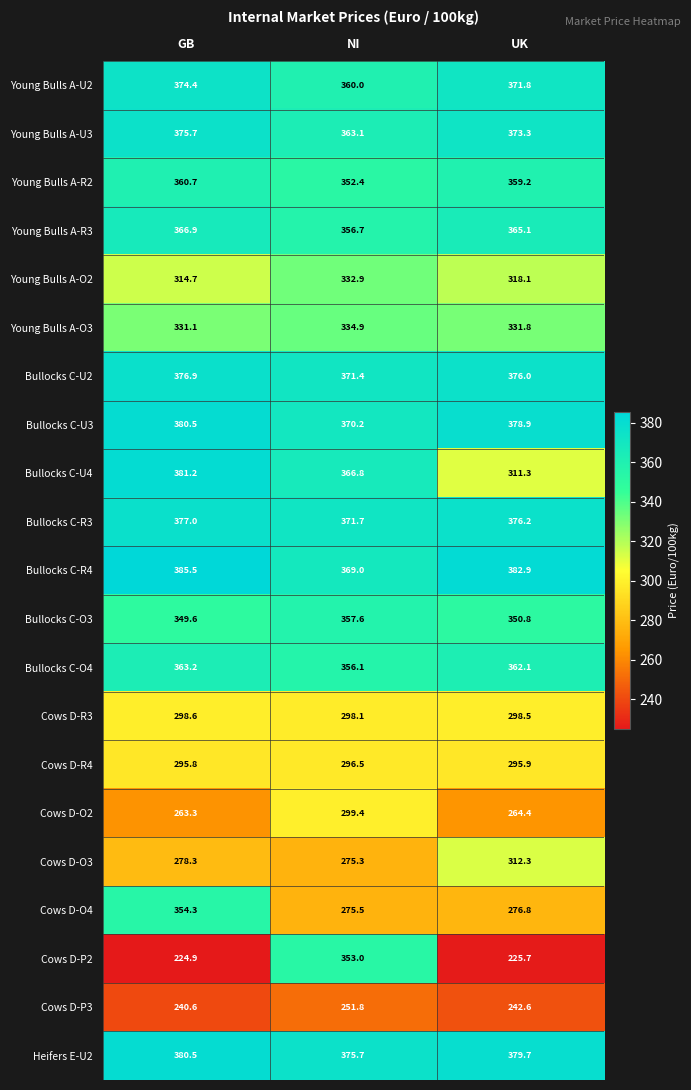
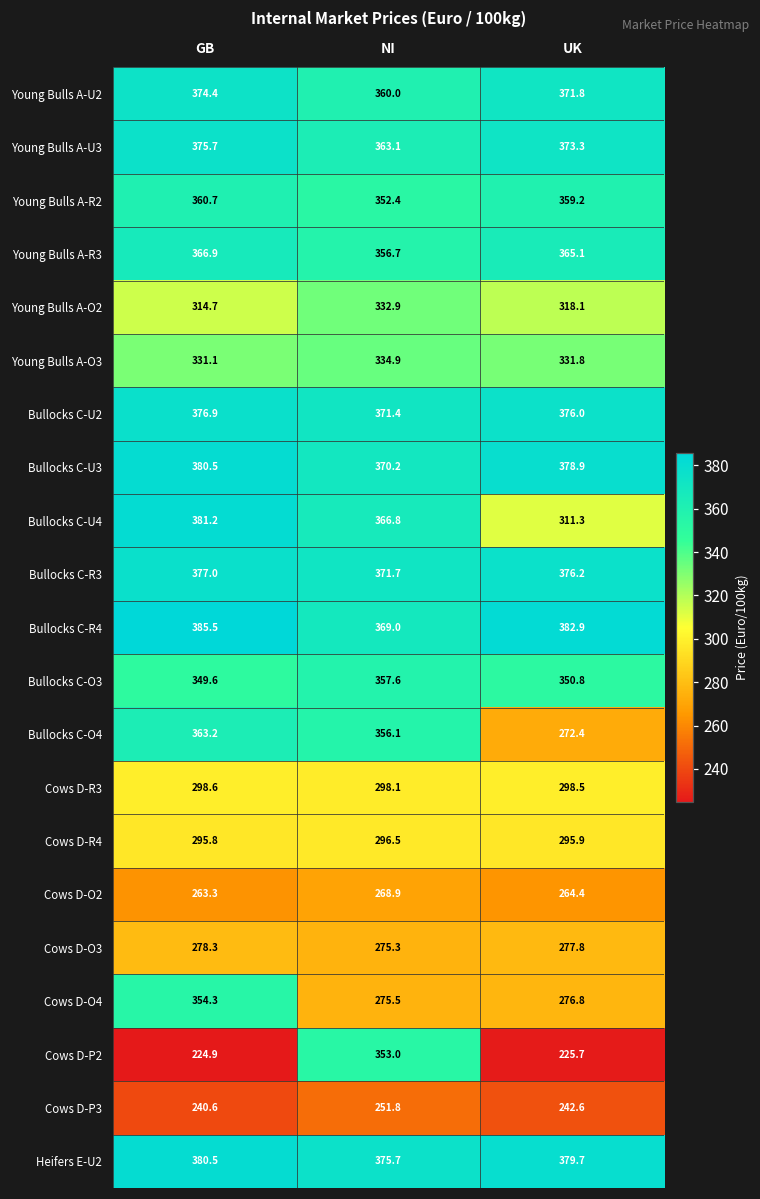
Bullocks C-O4, UK: 362.1 -> 272.4
Cows D-O2, NI: 299.4 -> 268.9
Cows D-O3, UK: 312.3 -> 277.8
